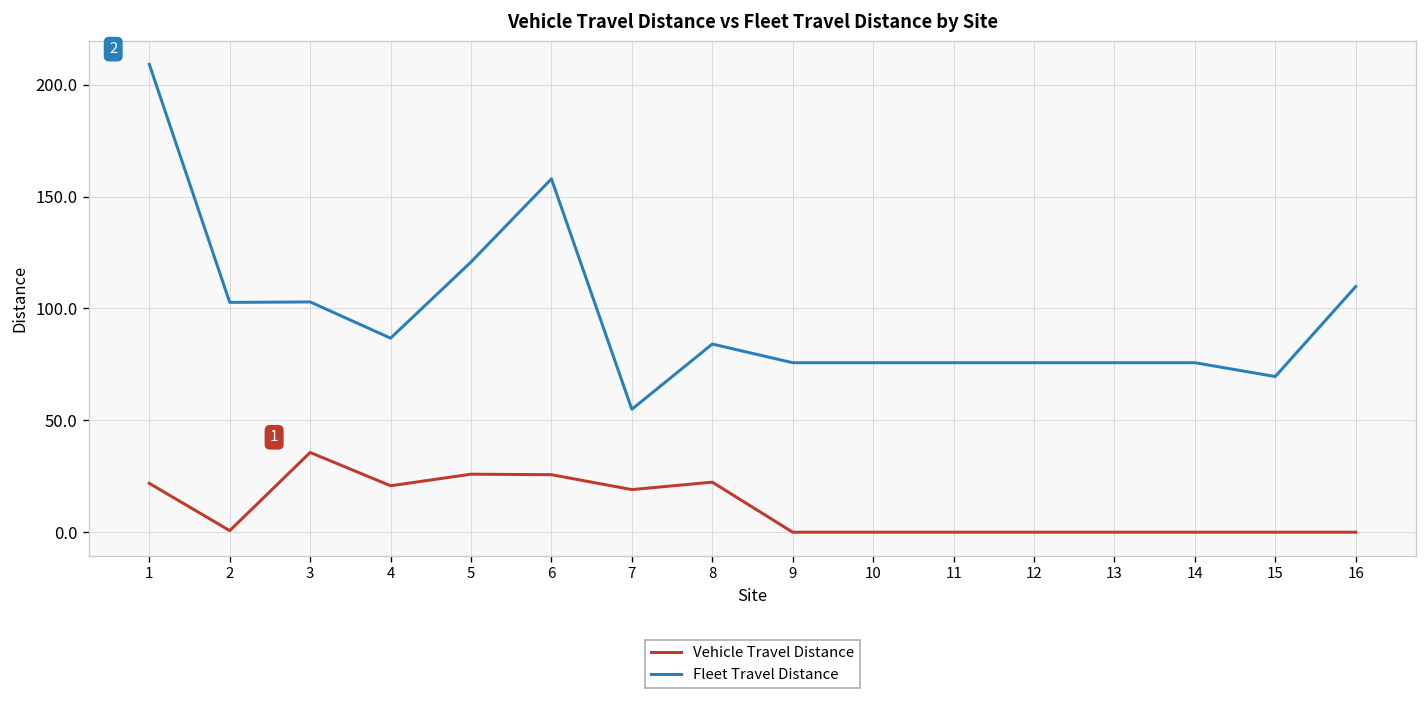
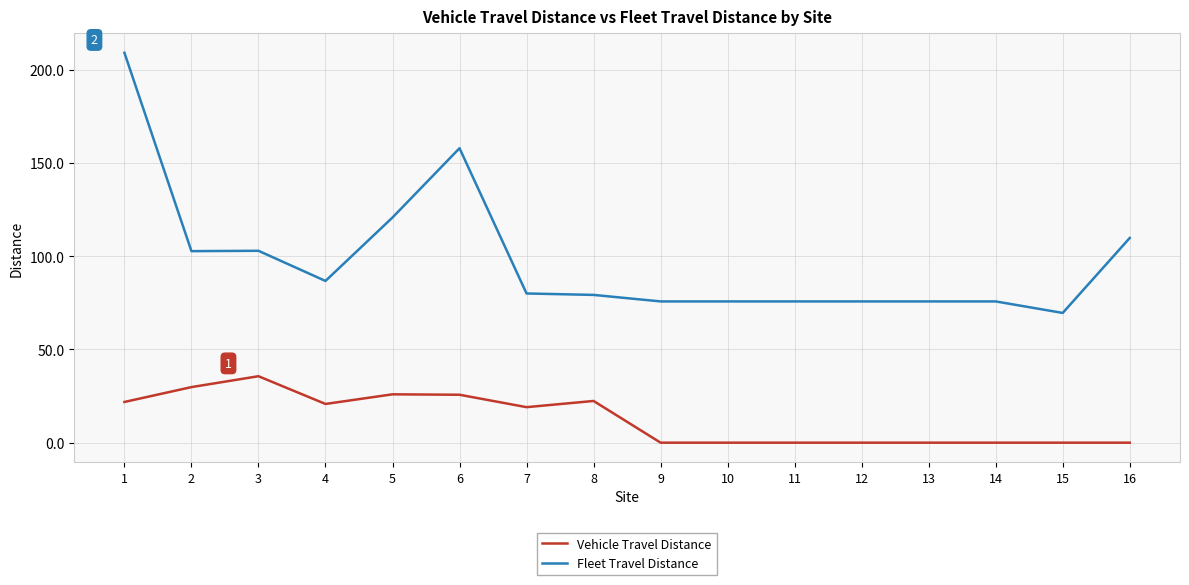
Vehicle Travel Distance, 2: 1 -> 30
Fleet Travel Distance, 7: 55 -> 80
Fleet Travel Distance, 8: 84 -> 79
